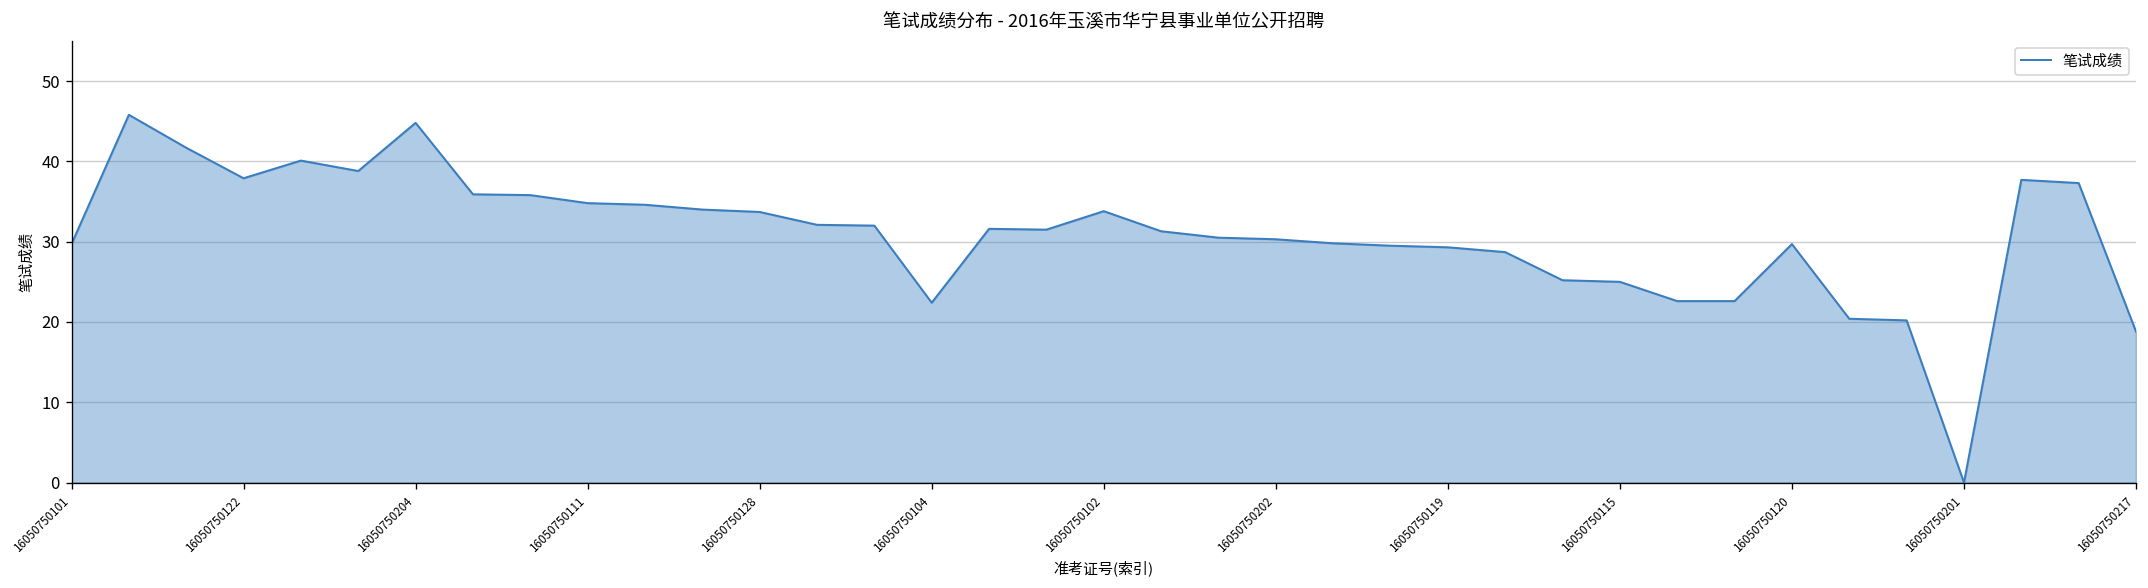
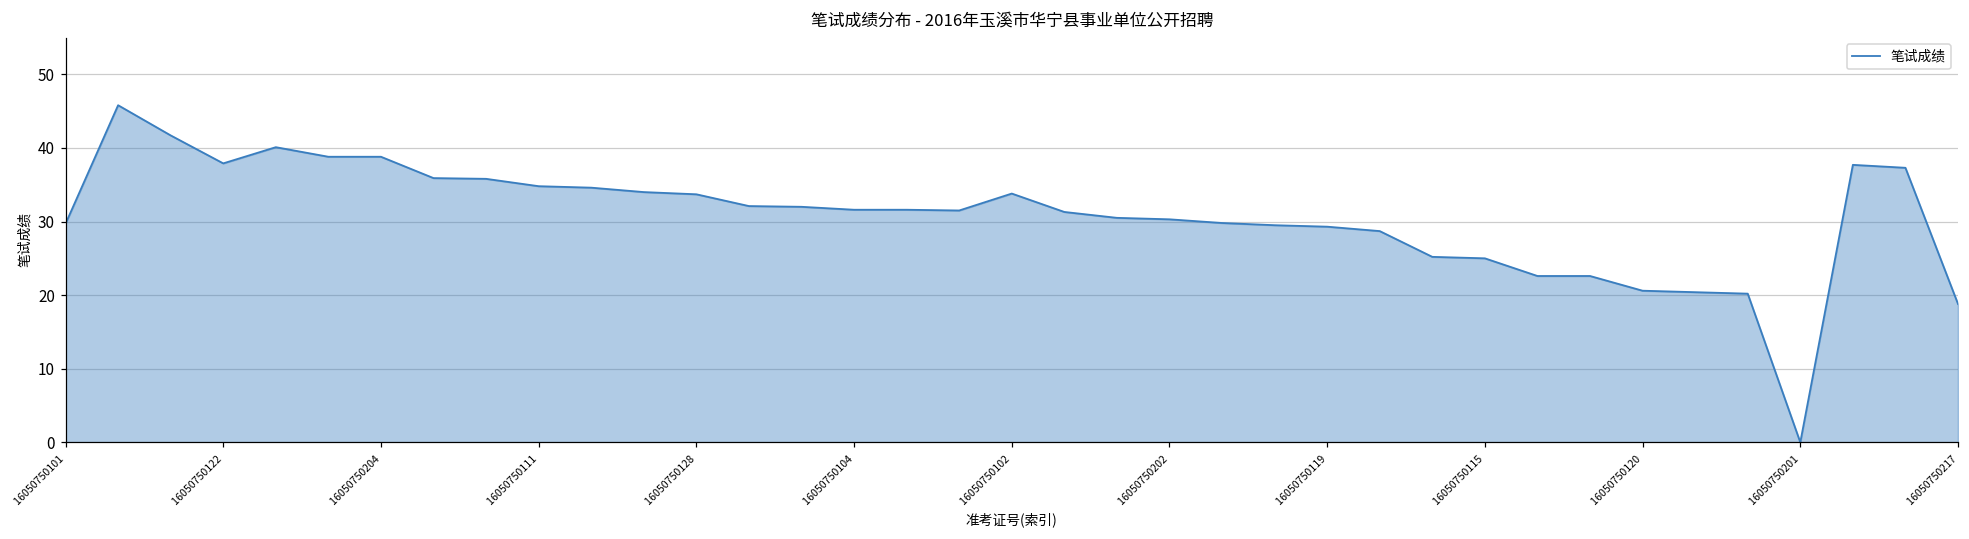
16050750204: 45 -> 39
16050750104: 22 -> 32
16050750120: 30 -> 21
